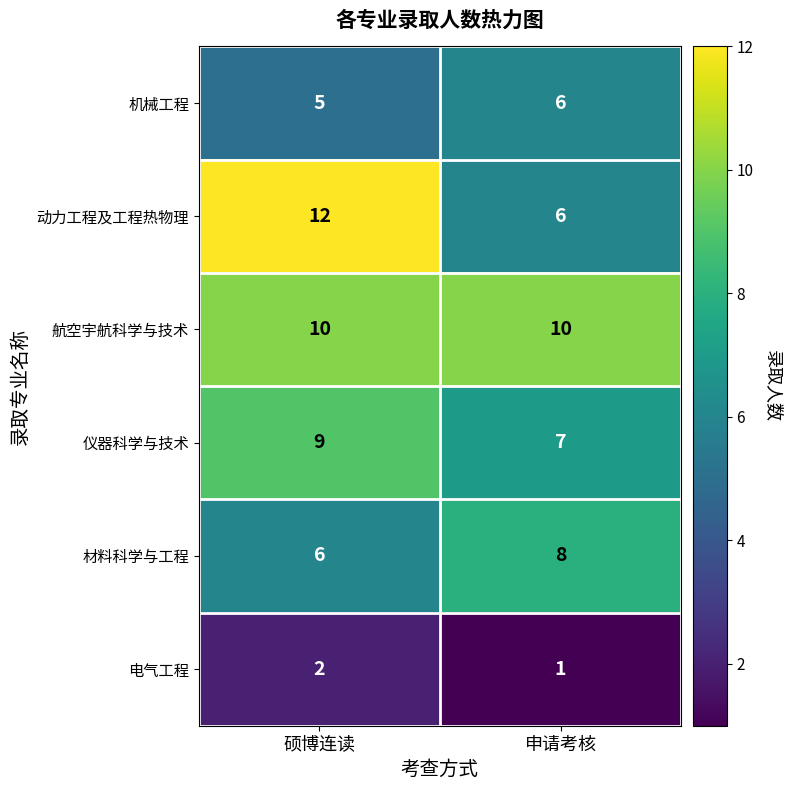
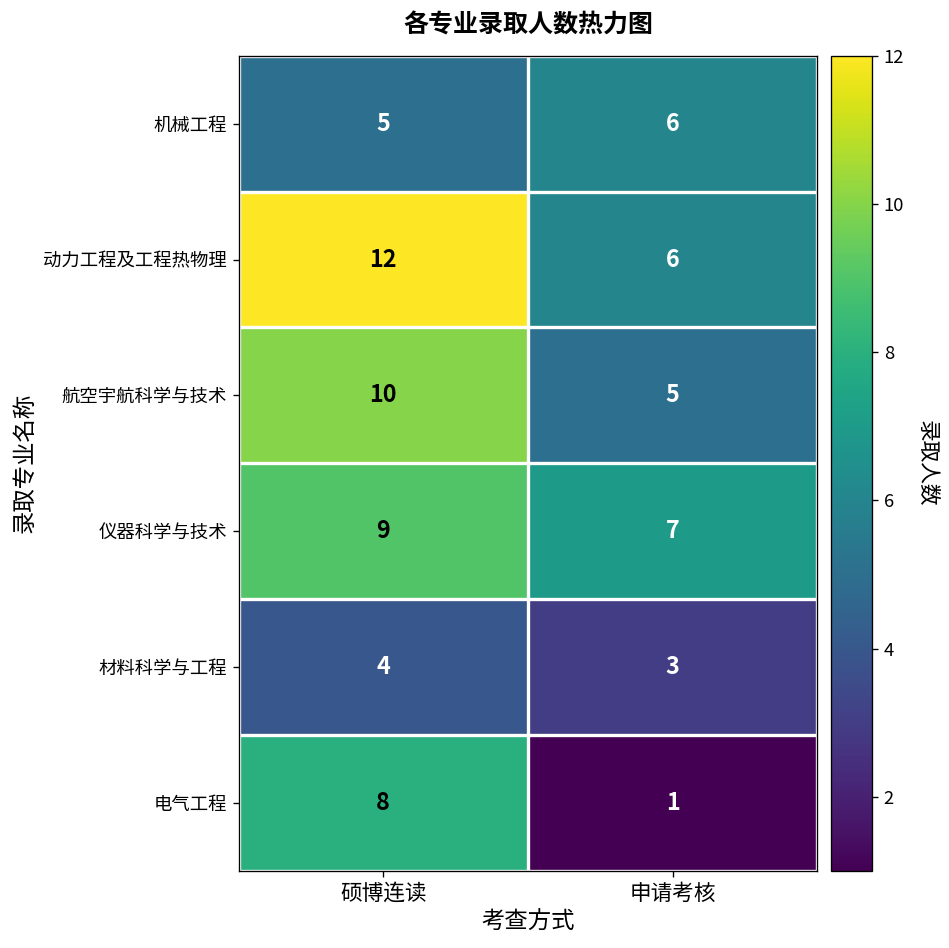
航空宇航科学与技术, 申请考核: 10 -> 5
材料科学与工程, 硕博连读: 6 -> 4
材料科学与工程, 申请考核: 8 -> 3
电气工程, 硕博连读: 2 -> 8
